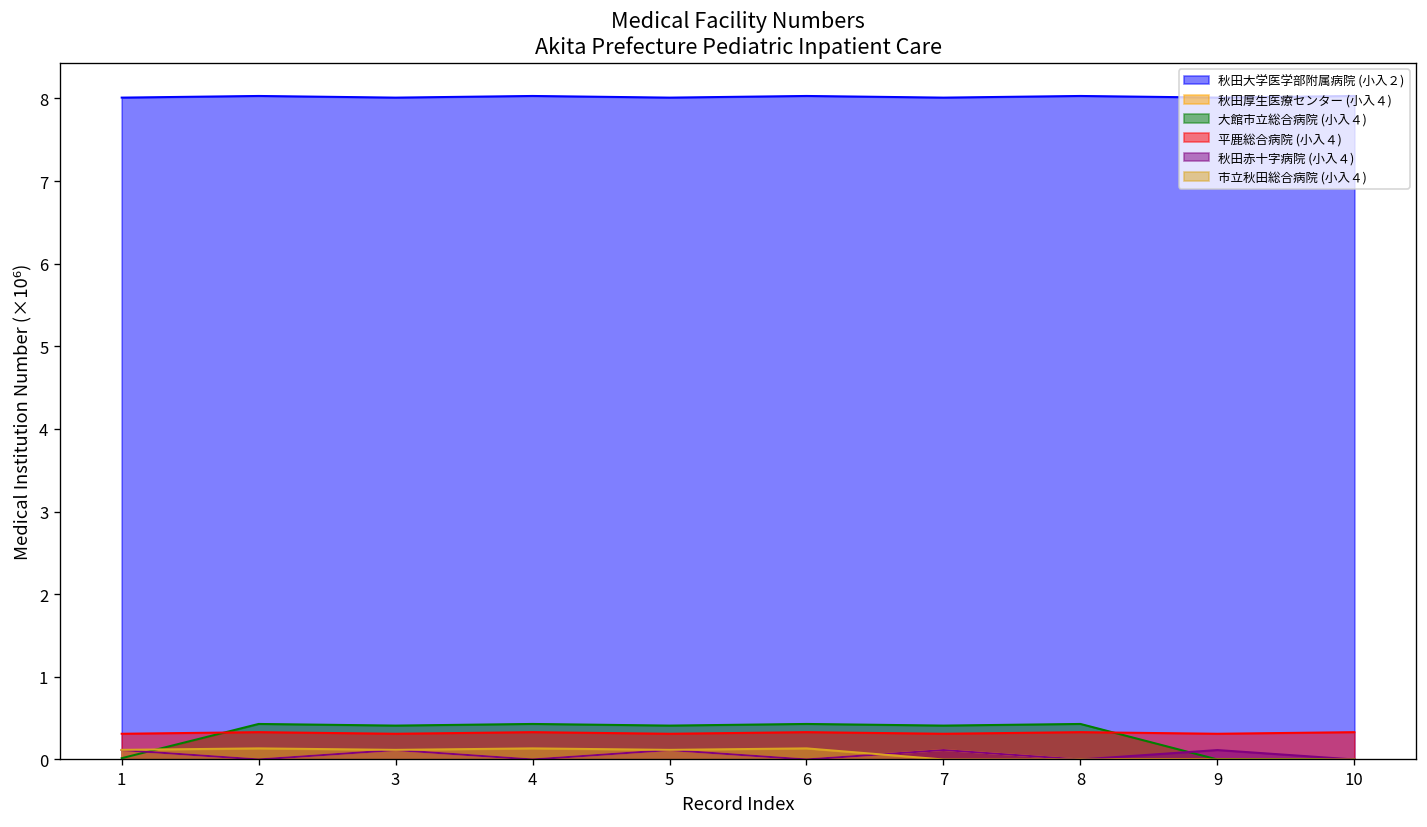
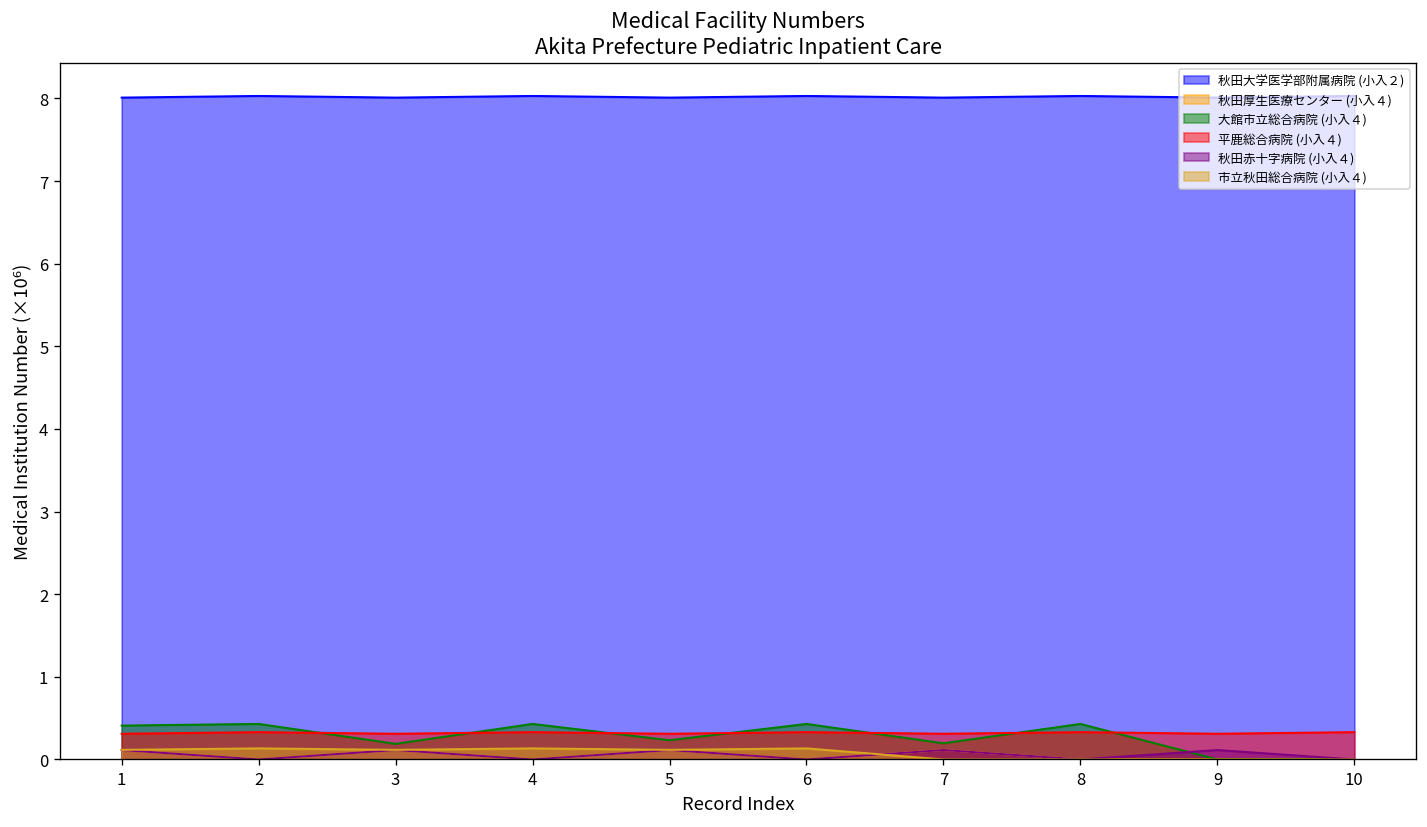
大館市立総合病院 (小入４), 1: 0.0 -> 0.4
大館市立総合病院 (小入４), 3: 0.4 -> 0.2
大館市立総合病院 (小入４), 5: 0.4 -> 0.2
大館市立総合病院 (小入４), 7: 0.4 -> 0.2
